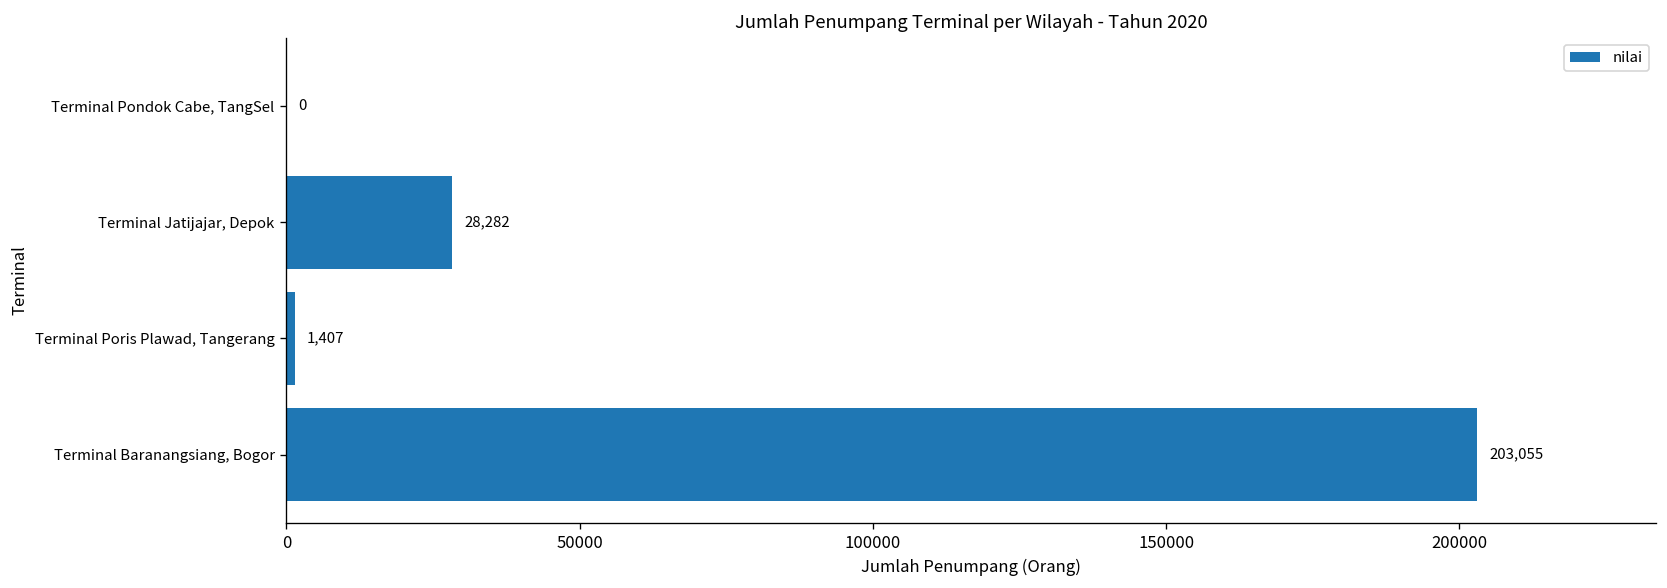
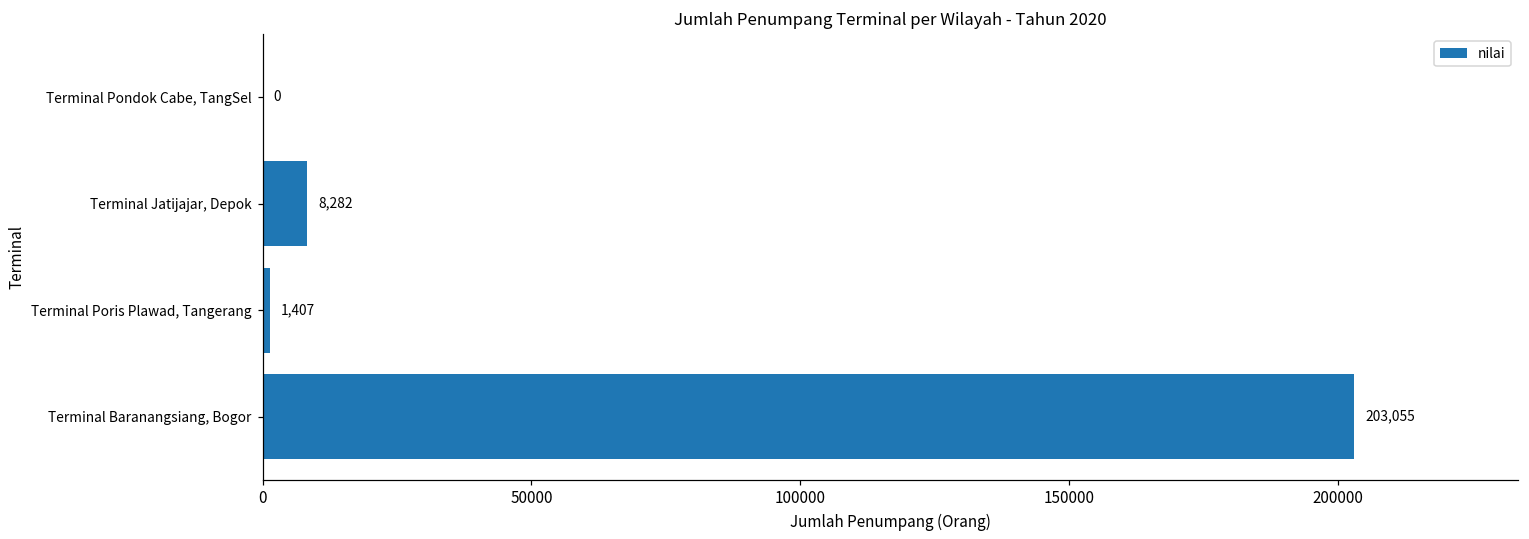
Terminal Jatijajar, Depok: 28,282 -> 8,282
